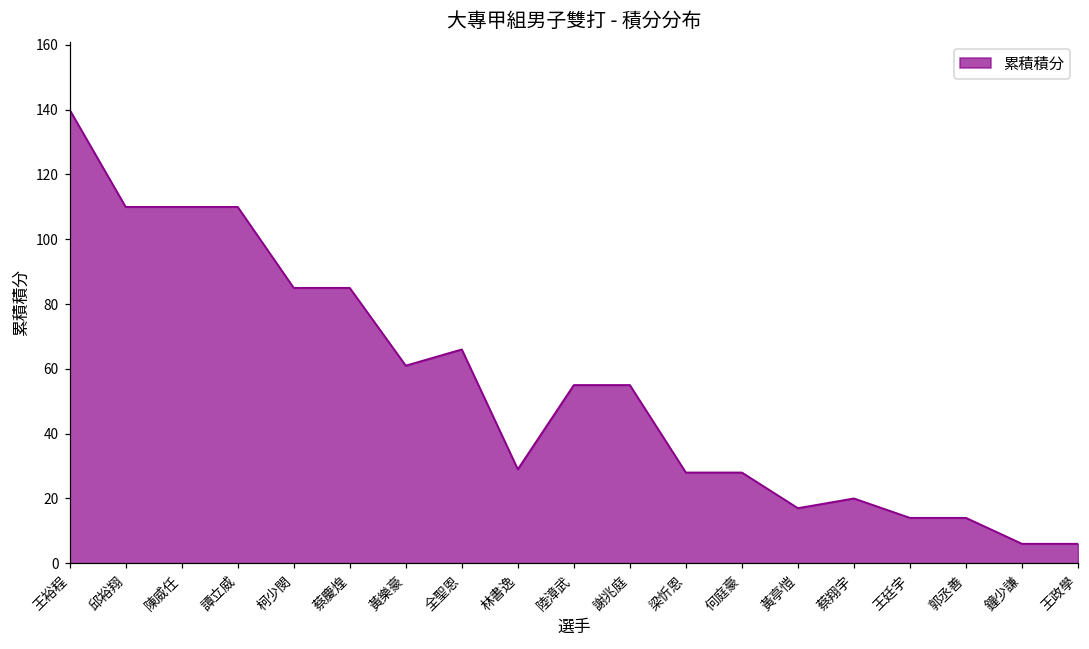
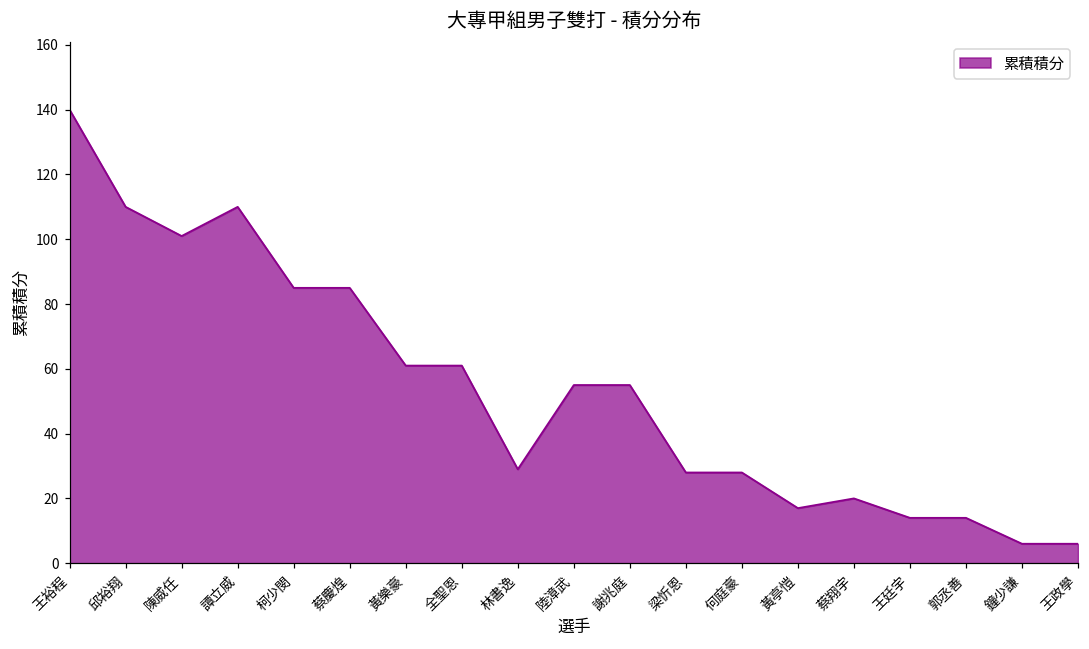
陳威任: 110 -> 101
全聖恩: 66 -> 61
